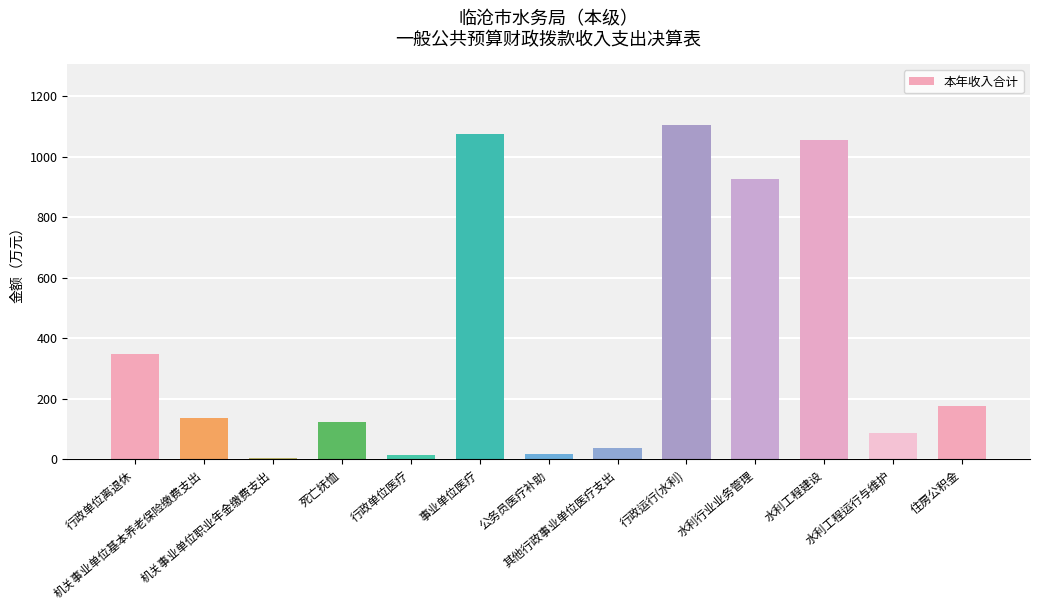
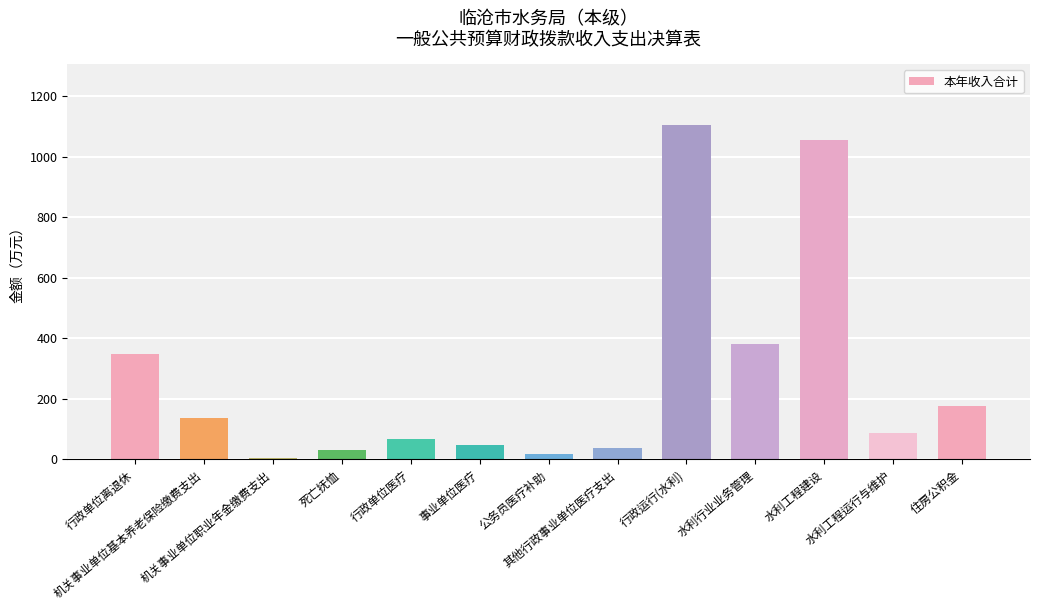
死亡抚恤: 120 -> 30
行政单位医疗: 10 -> 70
事业单位医疗: 1070 -> 50
水利行业业务管理: 930 -> 380
